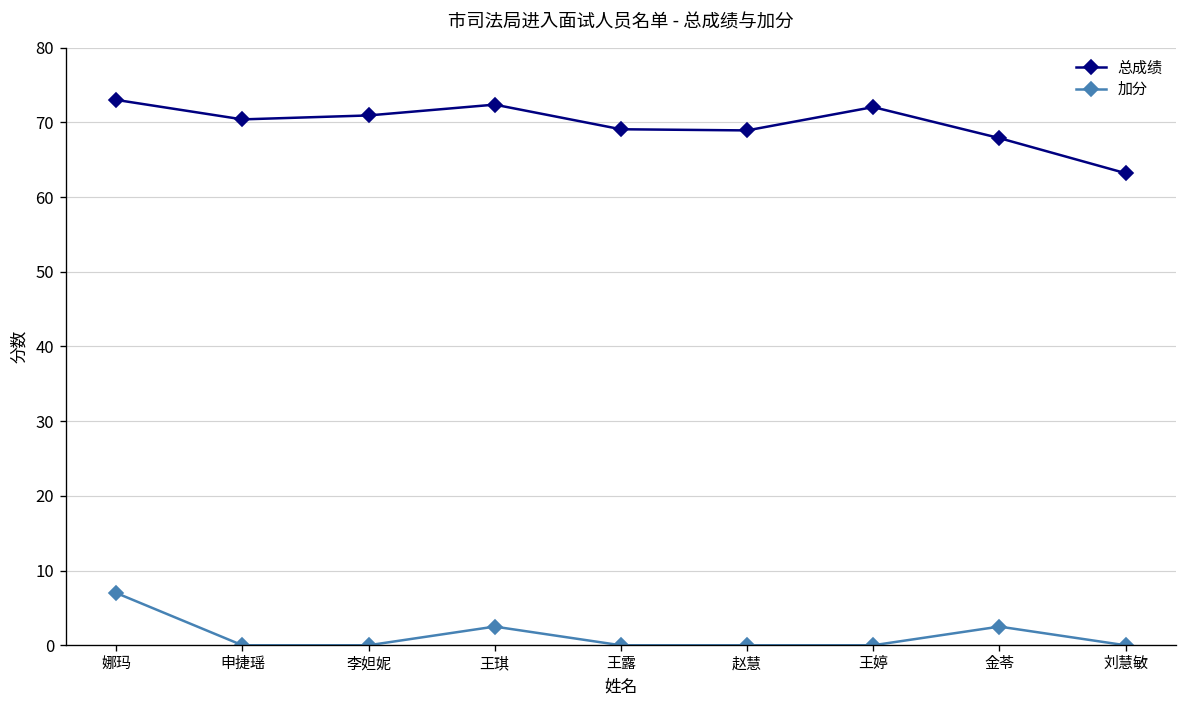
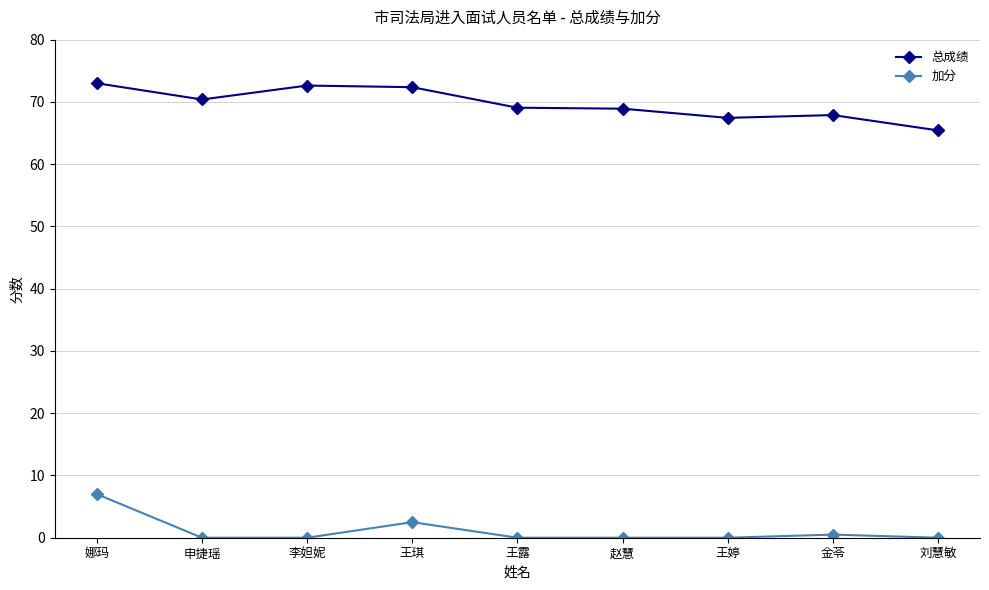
总成绩, 李妲妮: 71 -> 73
总成绩, 王婷: 72 -> 67
加分, 金苓: 3 -> 1
总成绩, 刘慧敏: 63 -> 65
